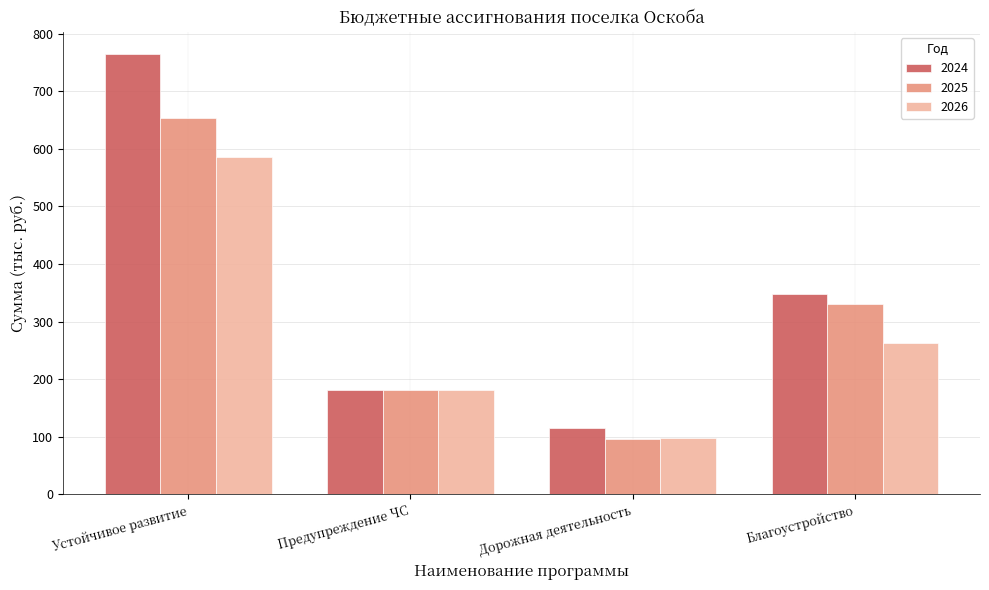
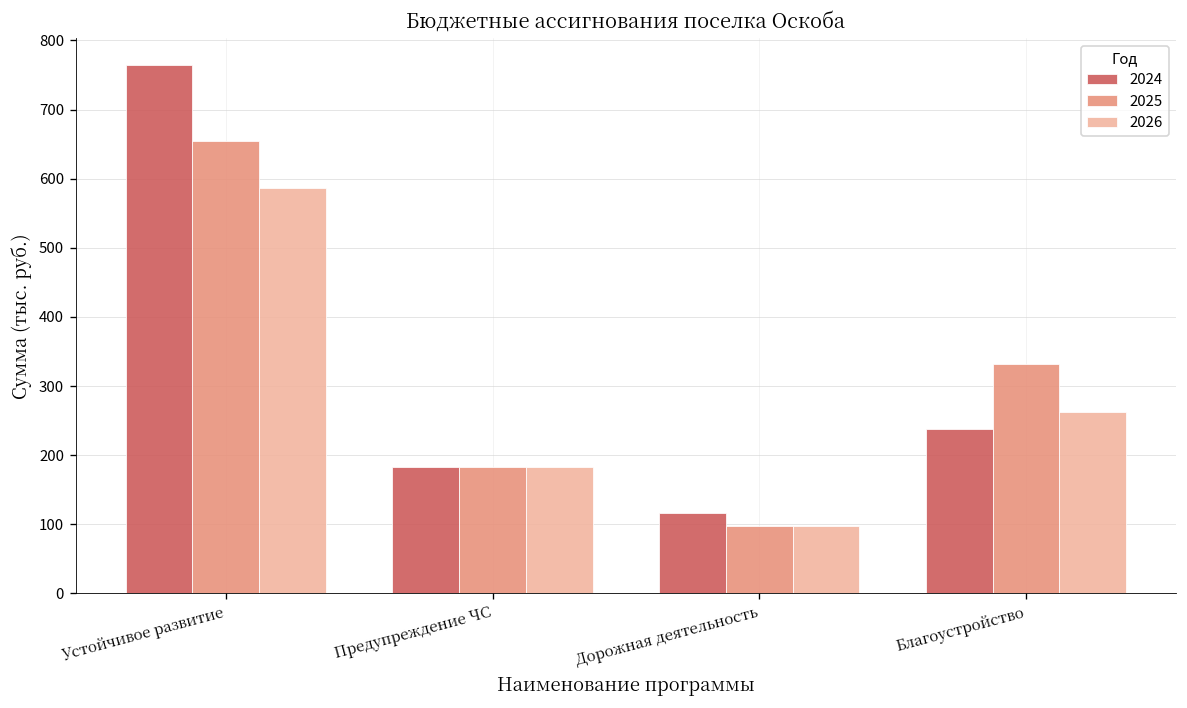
2024, Благоустройство: 350 -> 240
